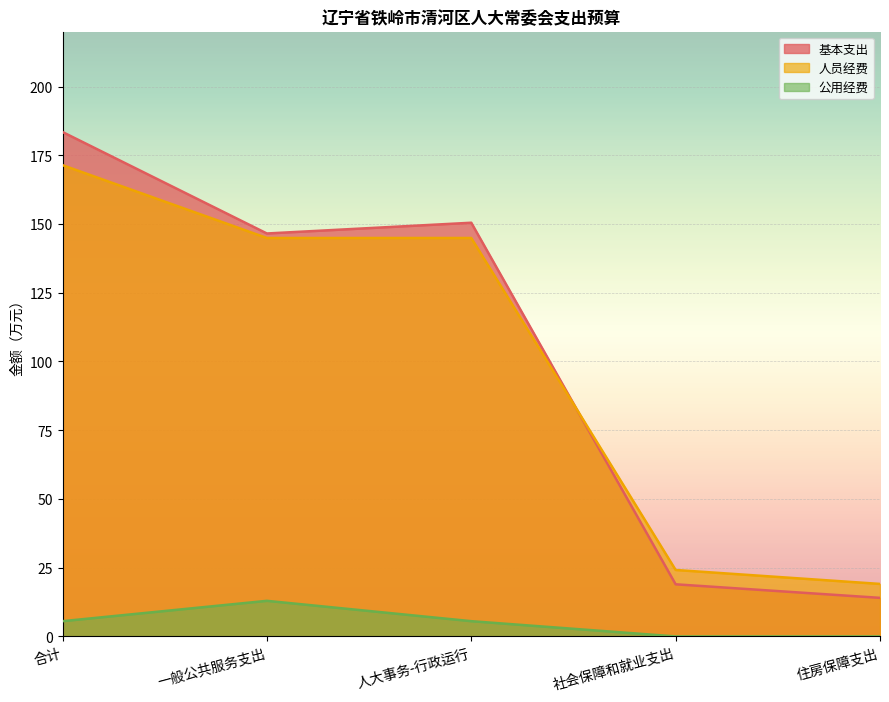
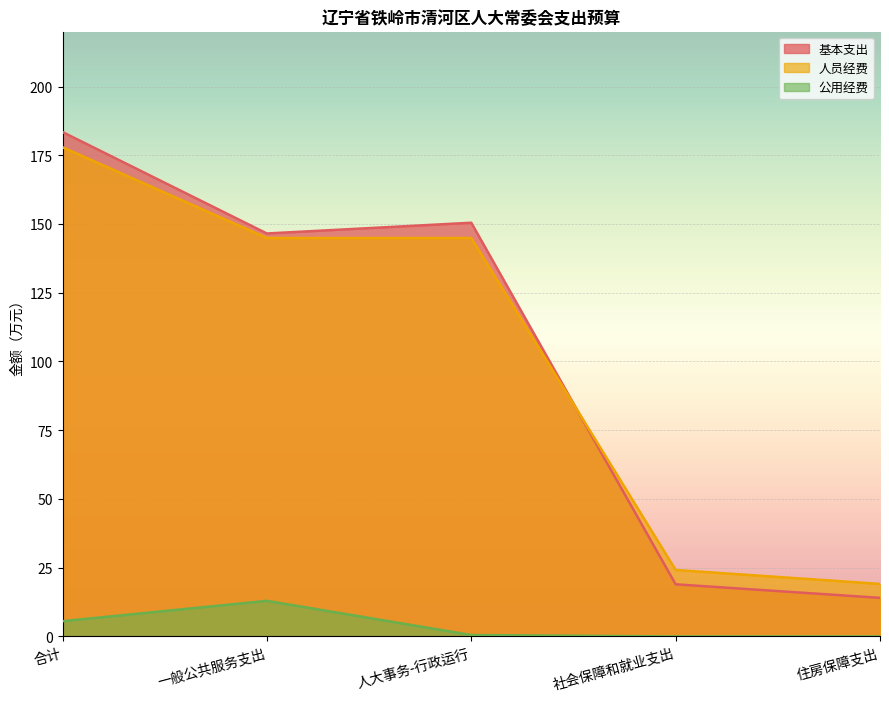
人员经费, 合计: 171 -> 178
公用经费, 人大事务-行政运行: 6 -> 1
